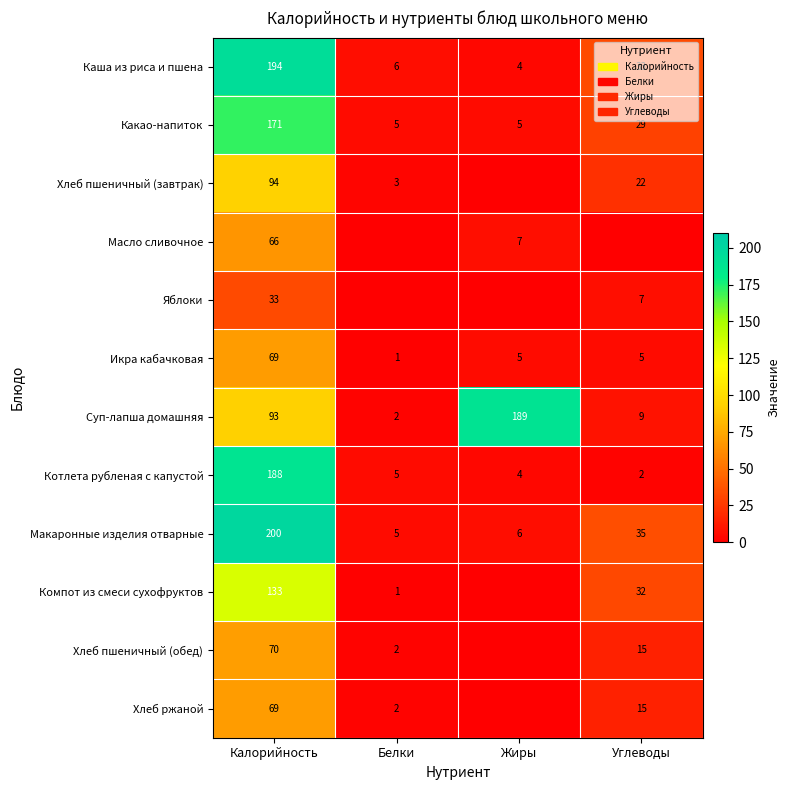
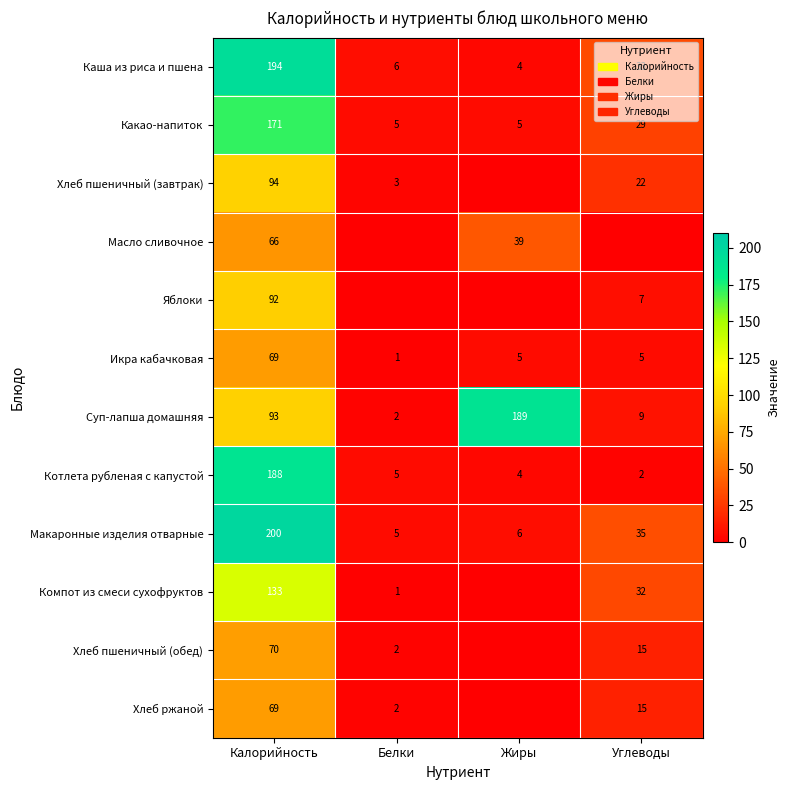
Масло сливочное, Жиры: 7 -> 39
Яблоки, Калорийность: 33 -> 92
